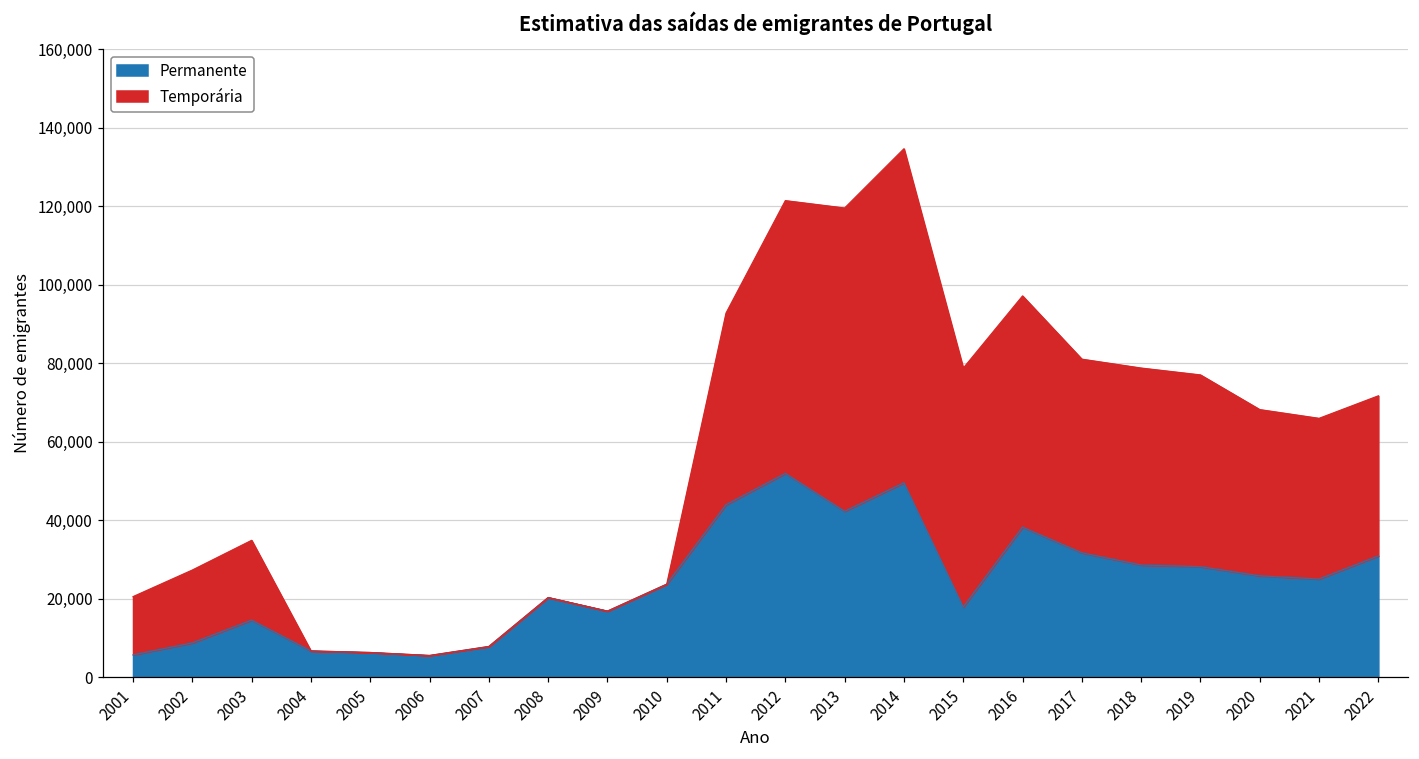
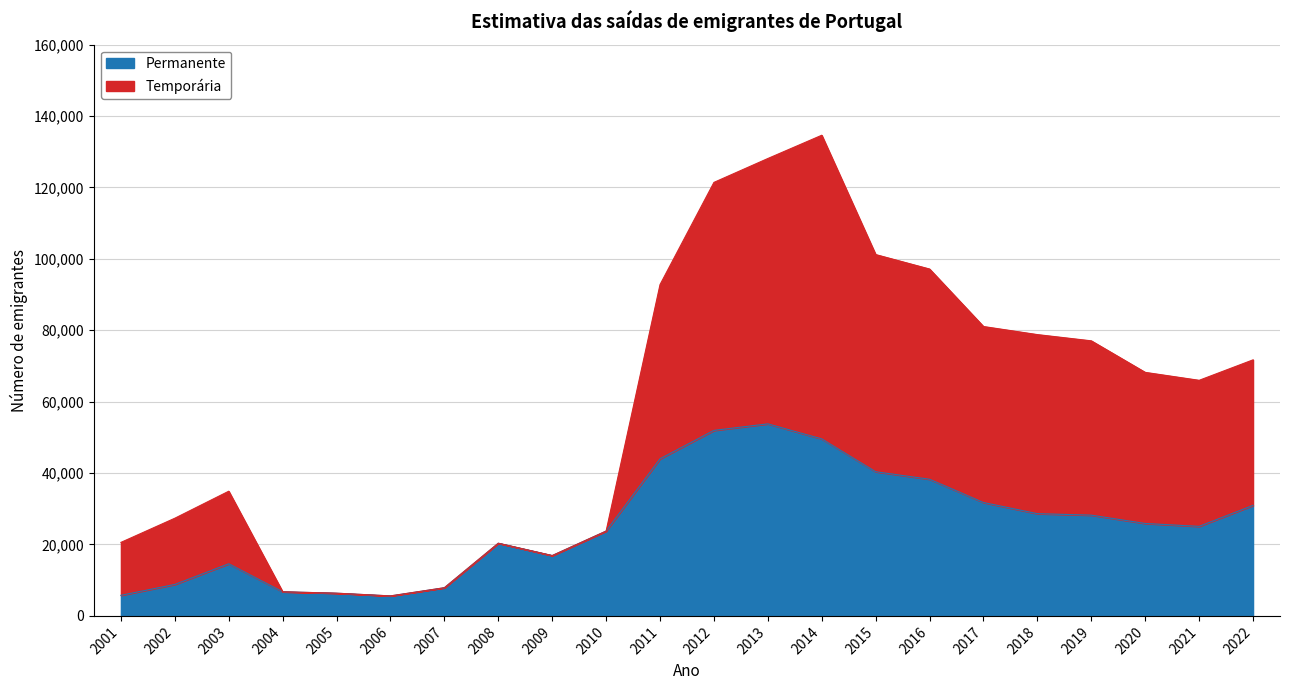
Permanente, 2013: 42,000 -> 54,000
Temporária, 2013: 77,000 -> 74,000
Permanente, 2015: 18,000 -> 40,000
